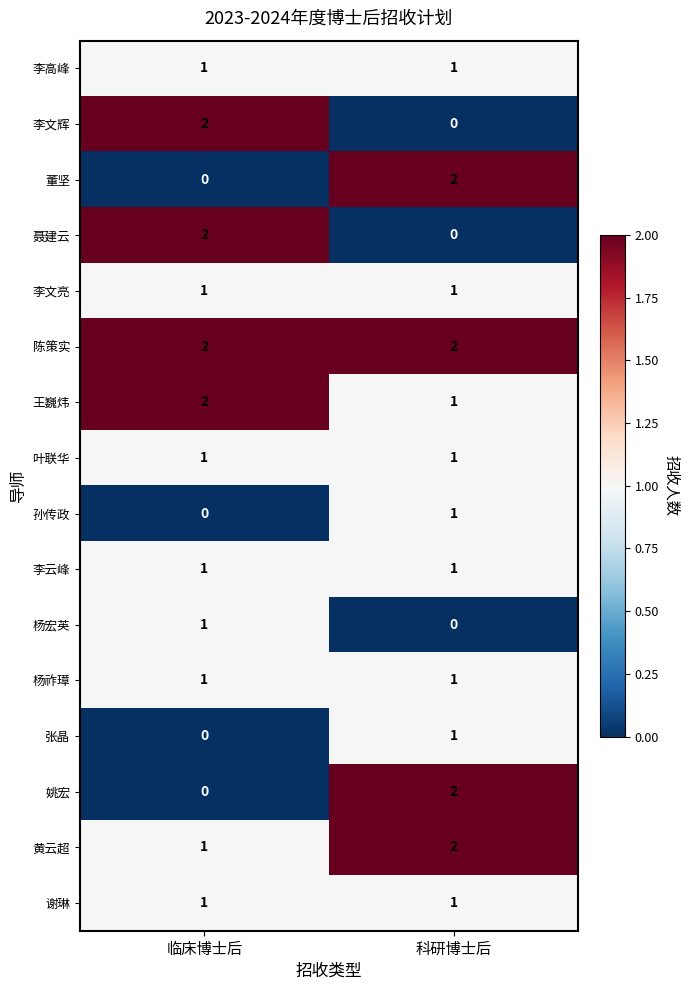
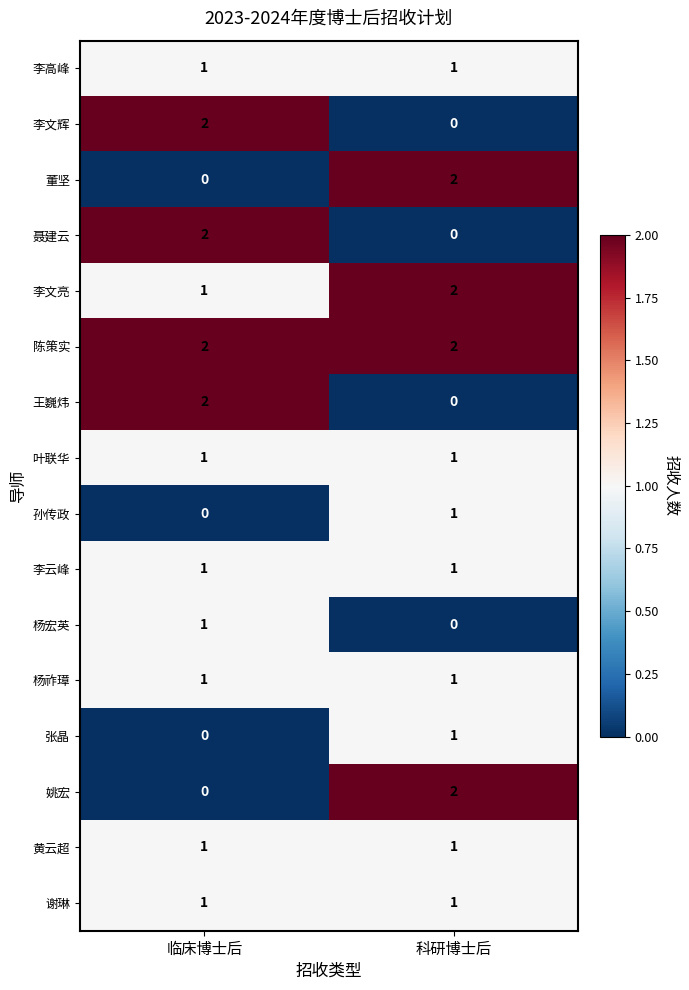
李文亮, 科研博士后: 1 -> 2
王巍炜, 科研博士后: 1 -> 0
黄云超, 科研博士后: 2 -> 1
